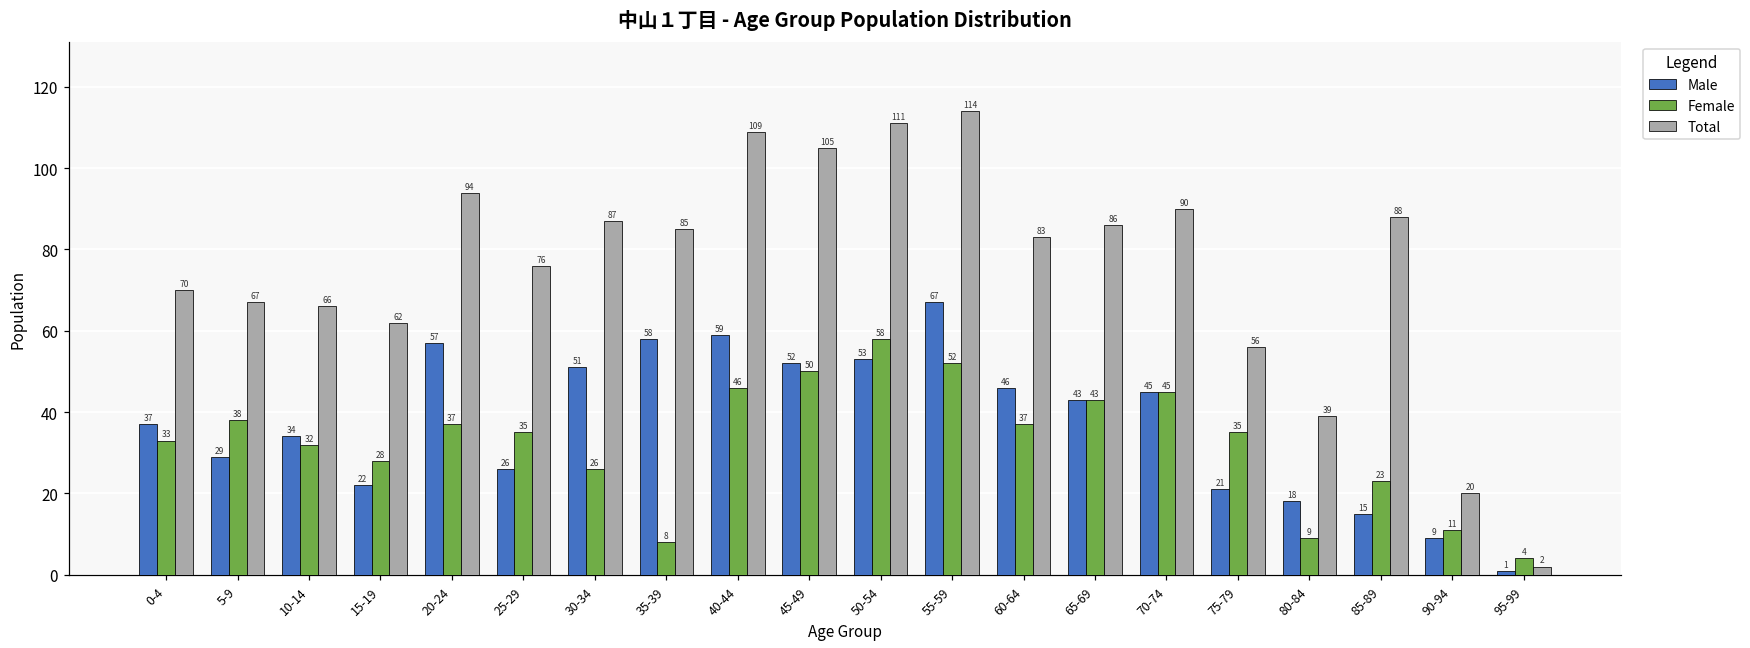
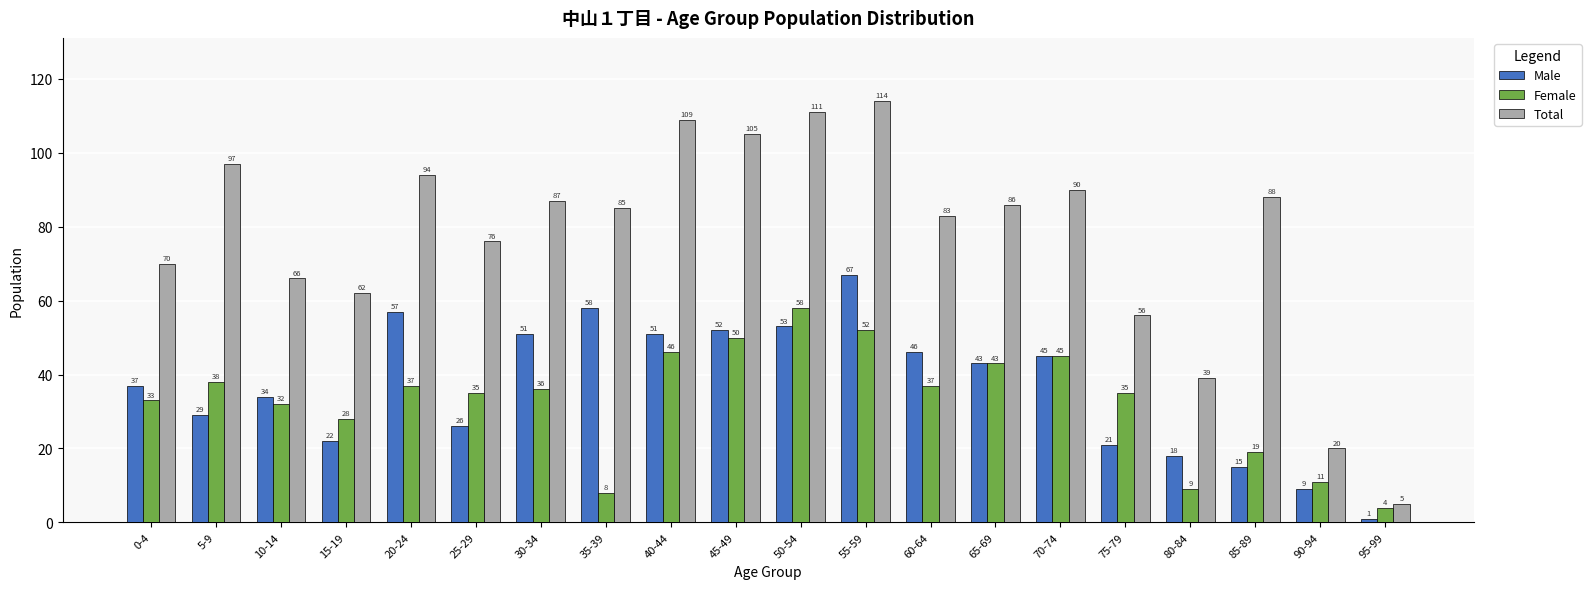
Total, 5-9: 67 -> 97
Female, 30-34: 26 -> 36
Male, 40-44: 59 -> 51
Female, 85-89: 23 -> 19
Total, 95-99: 2 -> 5
